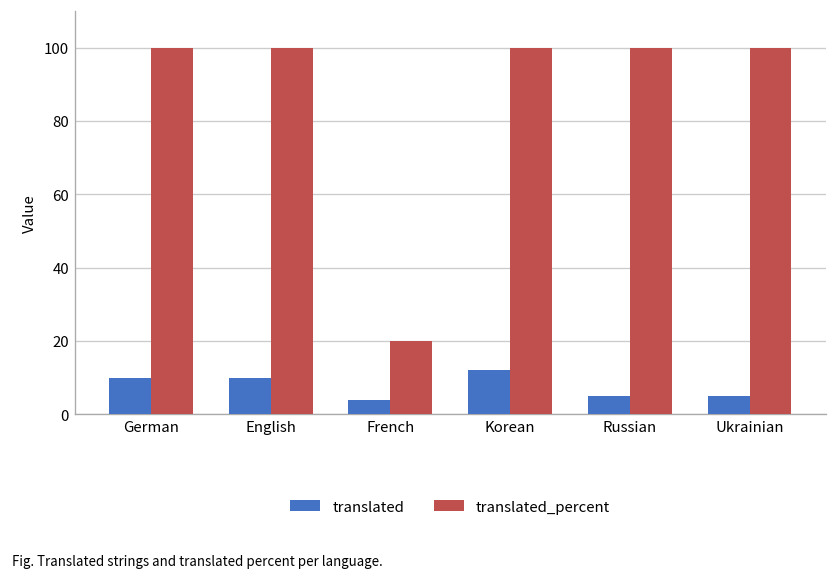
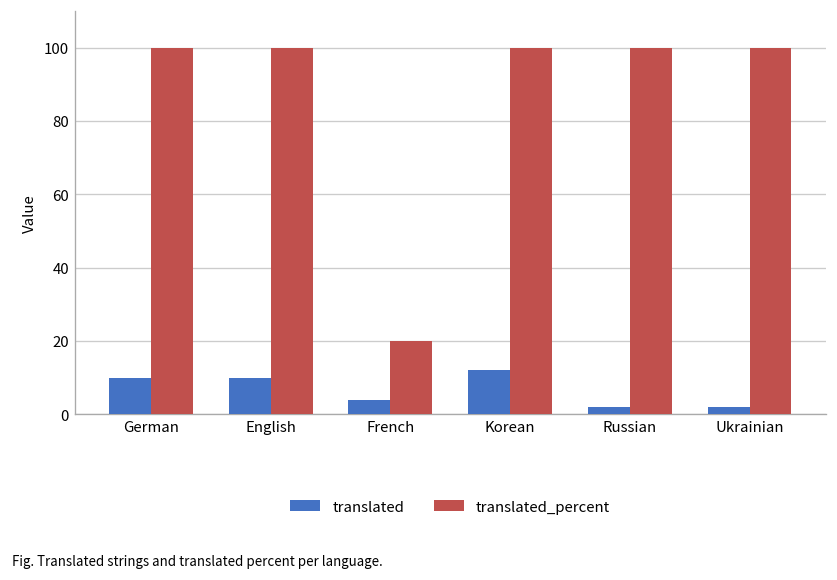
translated, Russian: 5 -> 2
translated, Ukrainian: 5 -> 2
